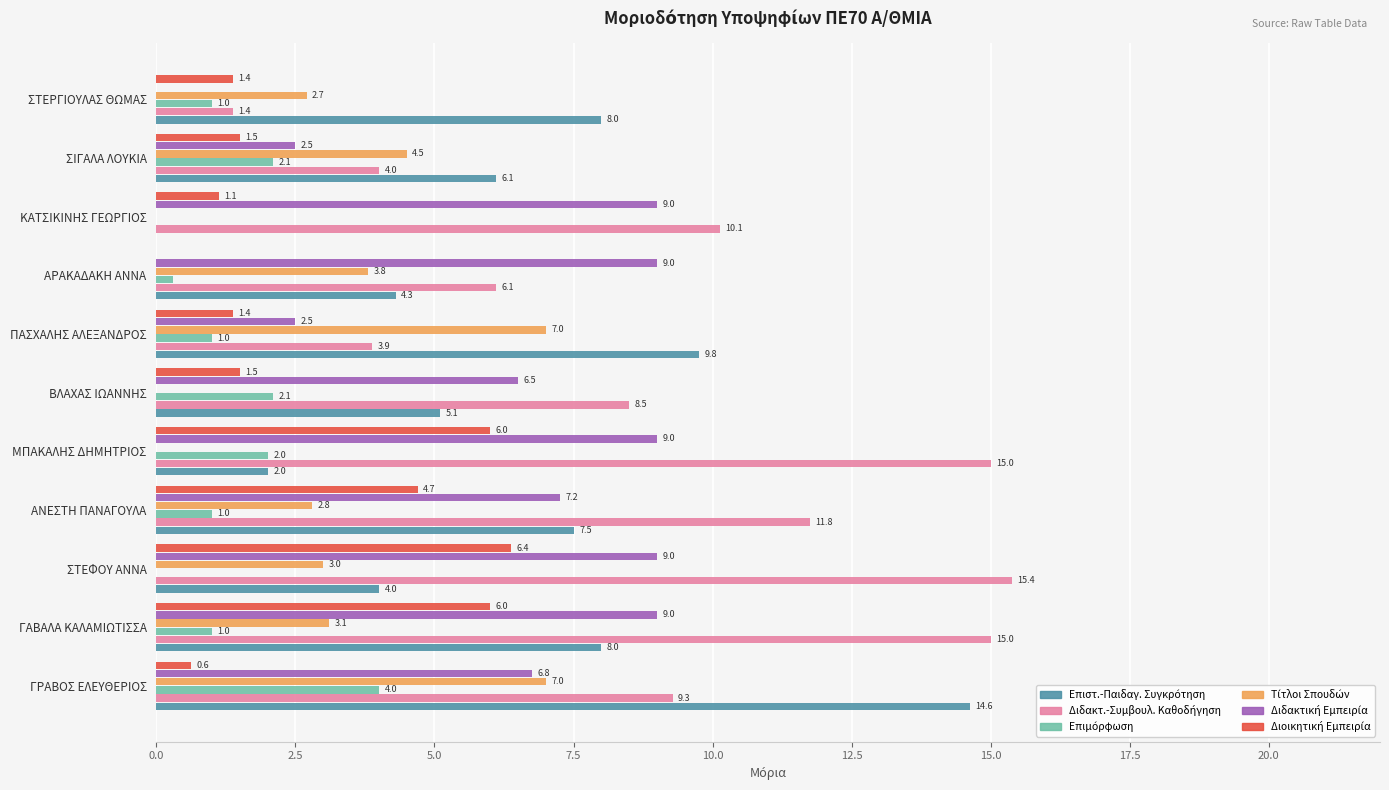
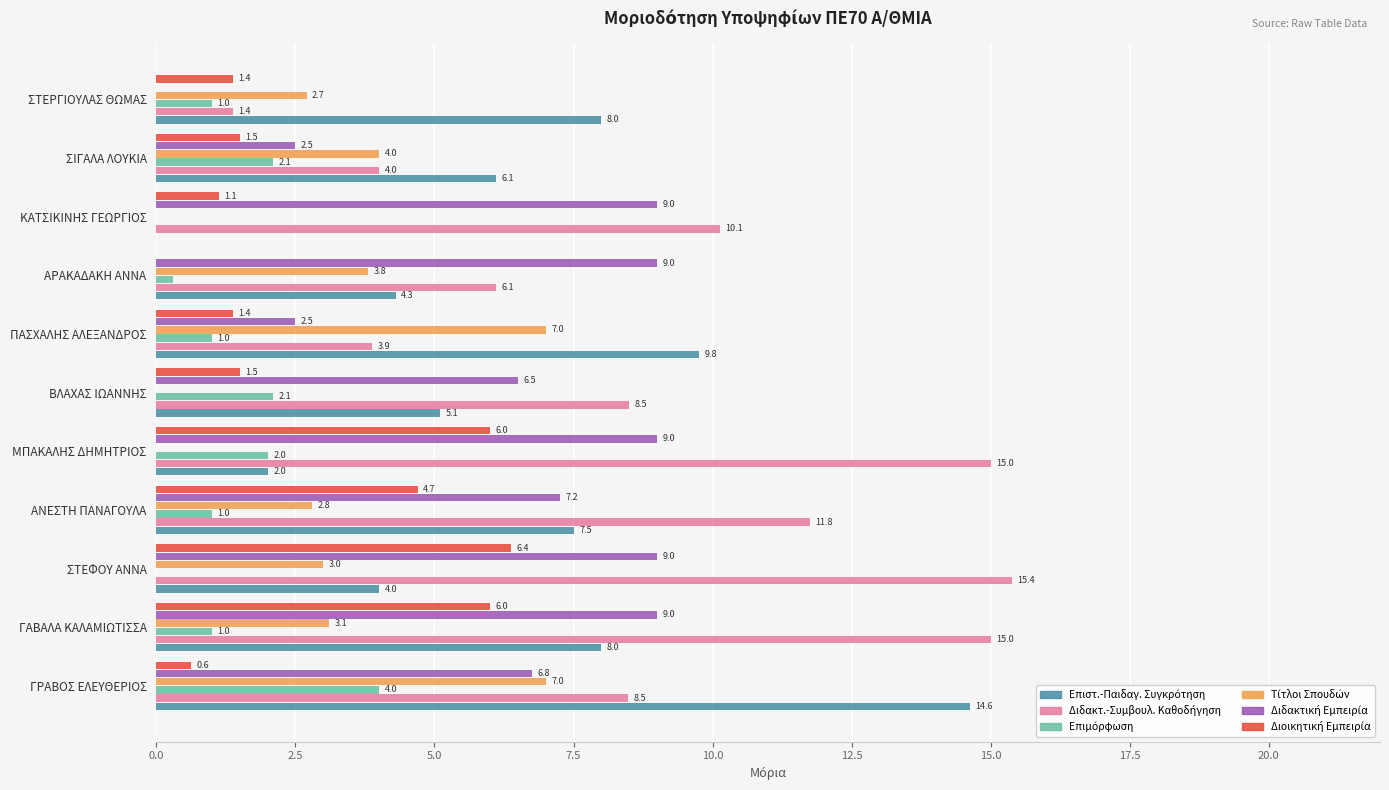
Τίτλοι Σπουδών, ΣΙΓΑΛΑ ΛΟΥΚΙΑ: 4.5 -> 4.0
Διδακτ.-Συμβουλ. Καθοδήγηση, ΓΡΑΒΟΣ ΕΛΕΥΘΕΡΙΟΣ: 9.3 -> 8.5
